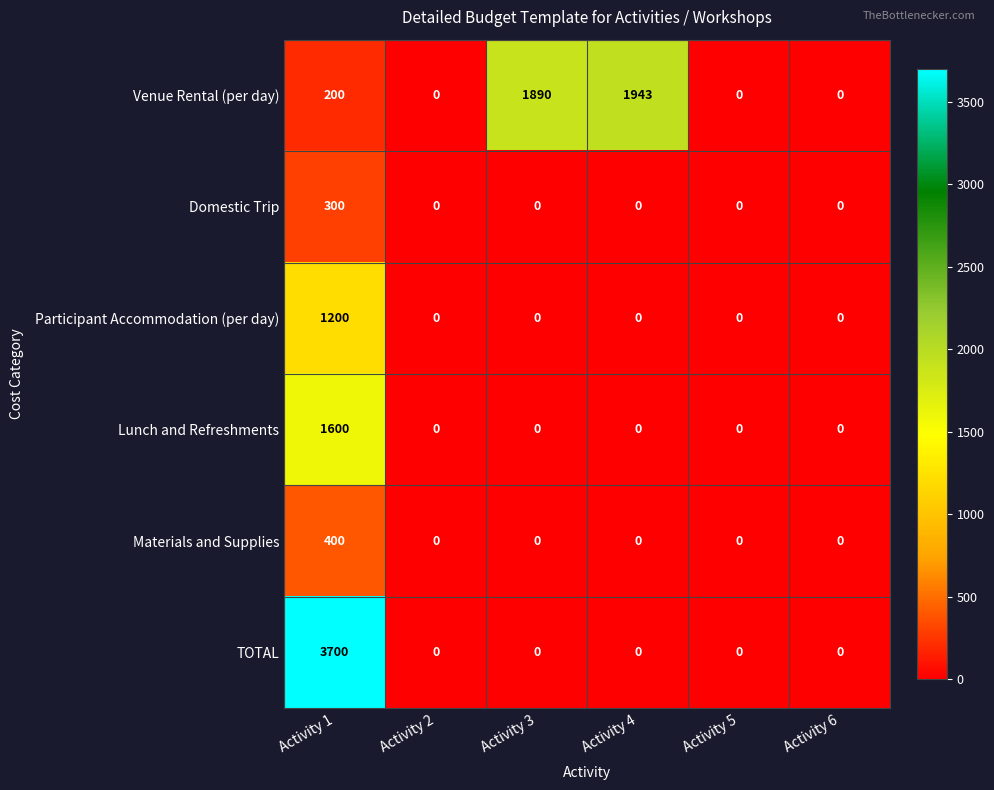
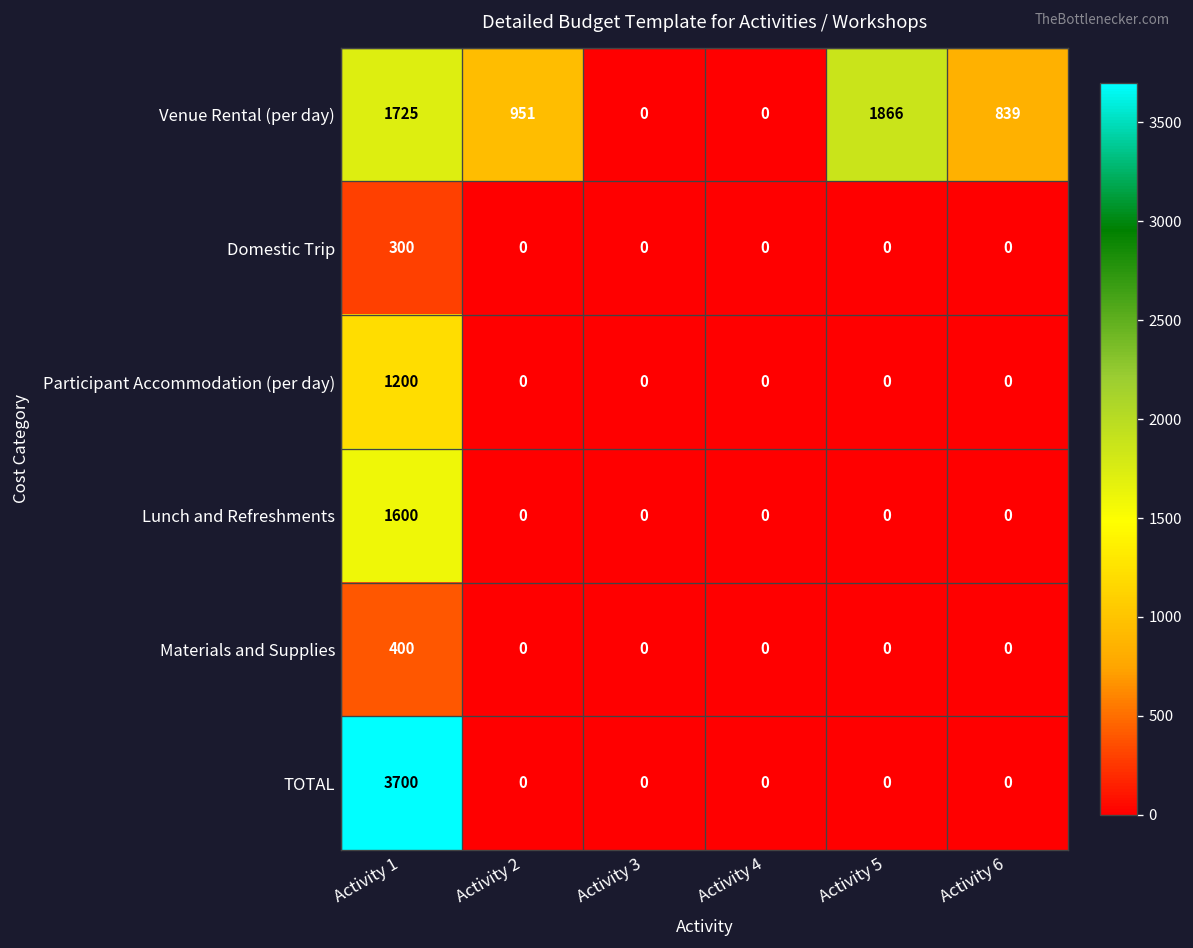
Venue Rental (per day), Activity 1: 200 -> 1725
Venue Rental (per day), Activity 2: 0 -> 951
Venue Rental (per day), Activity 3: 1890 -> 0
Venue Rental (per day), Activity 4: 1943 -> 0
Venue Rental (per day), Activity 5: 0 -> 1866
Venue Rental (per day), Activity 6: 0 -> 839
